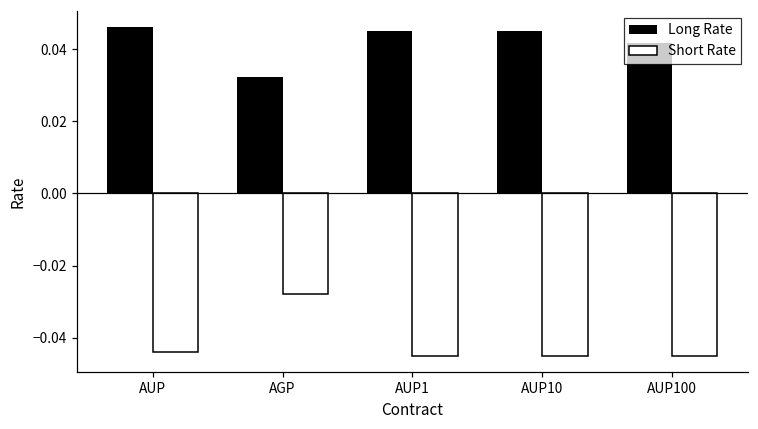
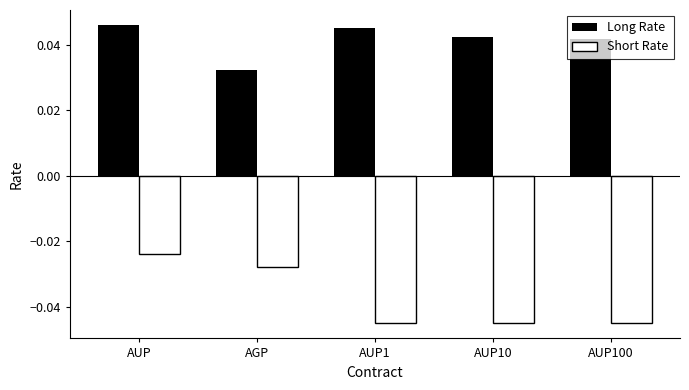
Short Rate, AUP: -0.044 -> -0.024
Long Rate, AUP10: 0.045 -> 0.042
